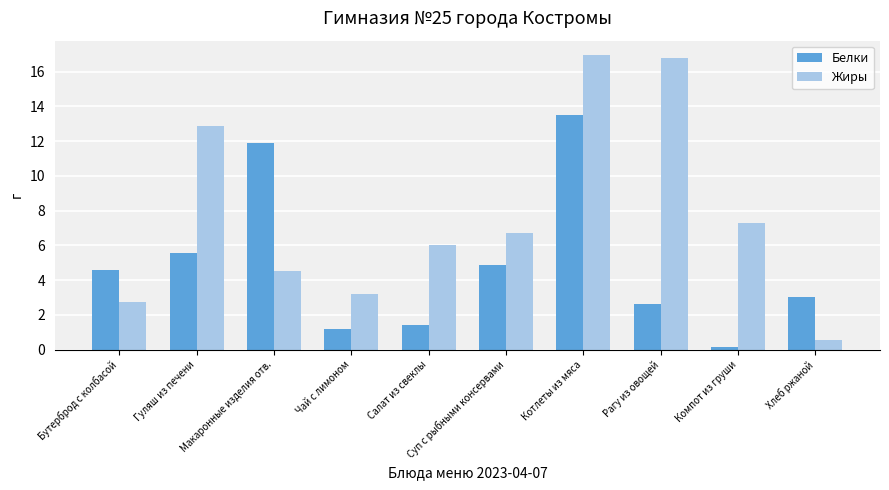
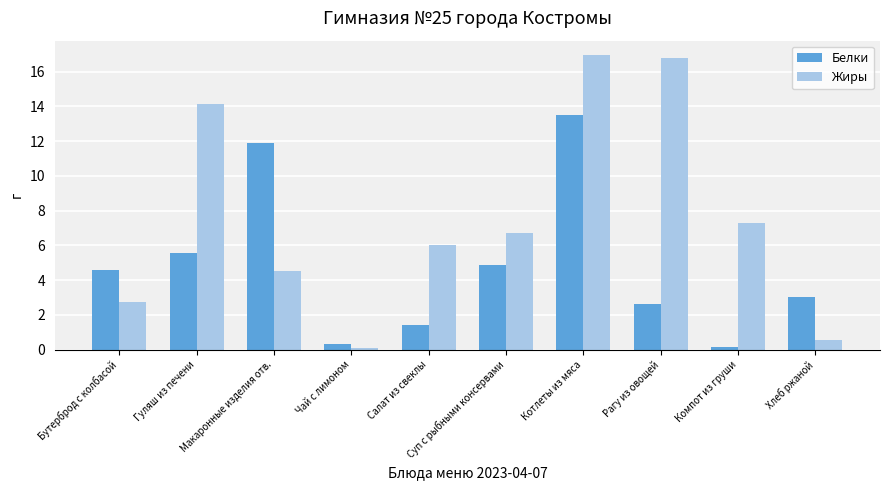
Жиры, Гуляш из печени: 12.9 -> 14.1
Белки, Чай с лимоном: 1.2 -> 0.3
Жиры, Чай с лимоном: 3.2 -> 0.1
